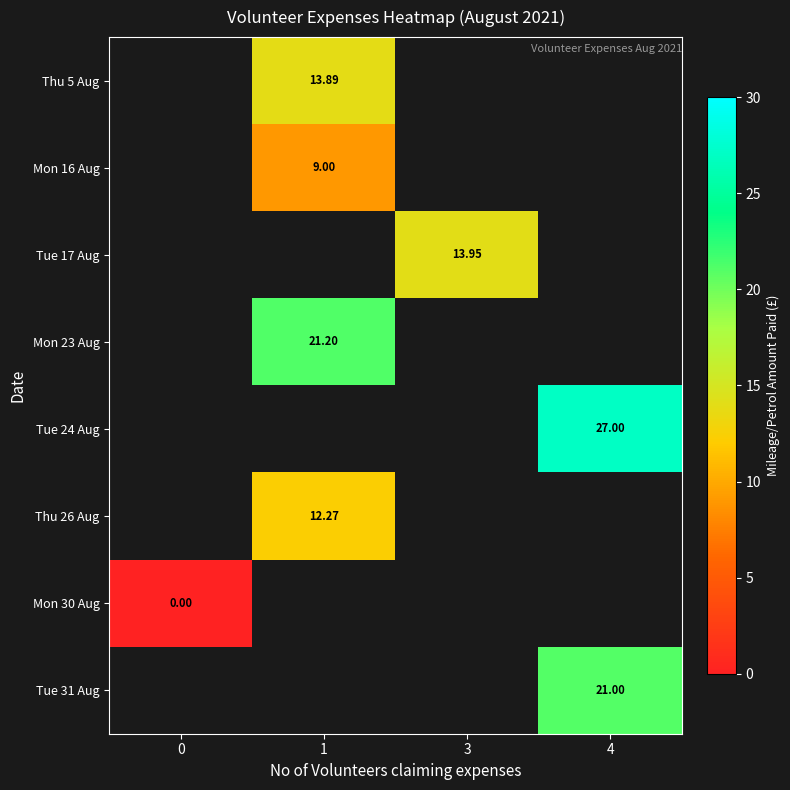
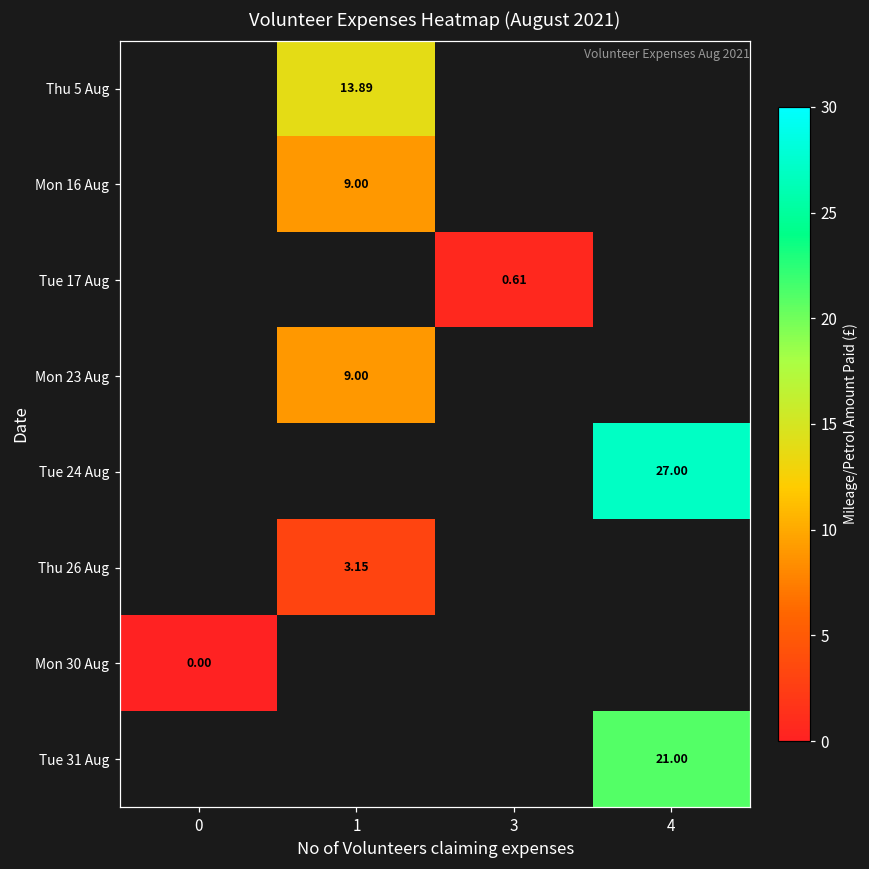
Tue 17 Aug, 3: 13.95 -> 0.61
Mon 23 Aug, 1: 21.20 -> 9.00
Thu 26 Aug, 1: 12.27 -> 3.15
